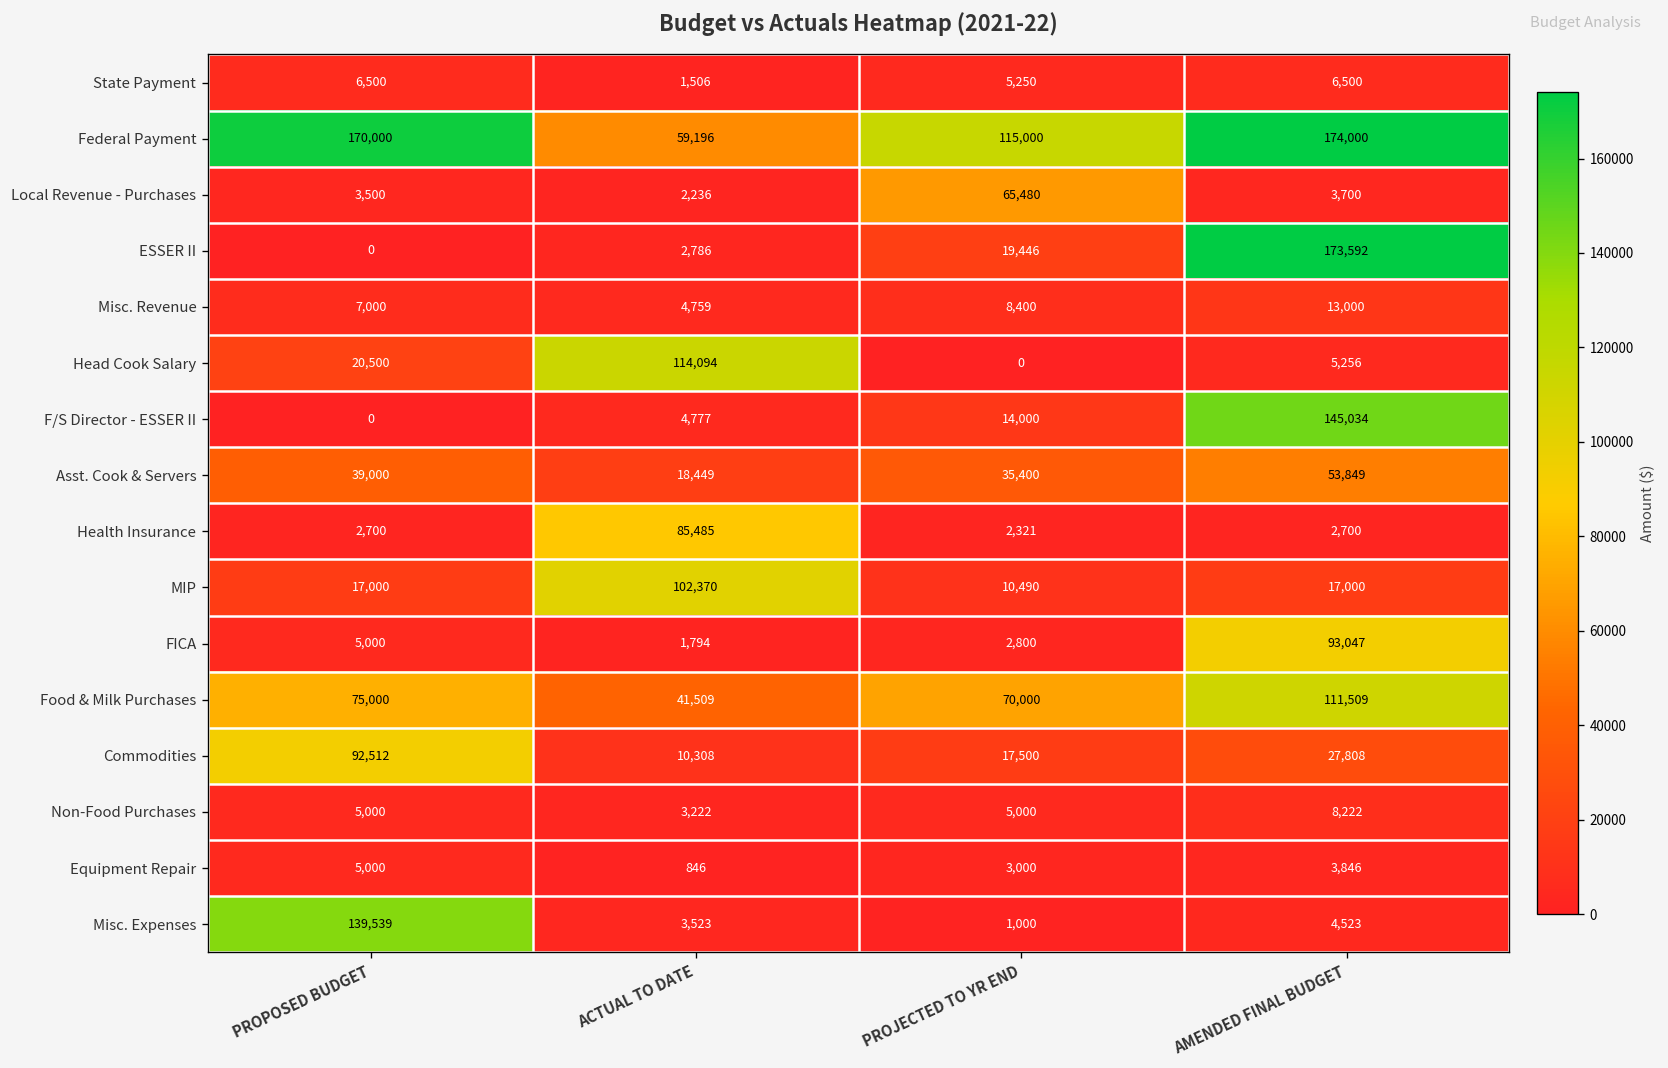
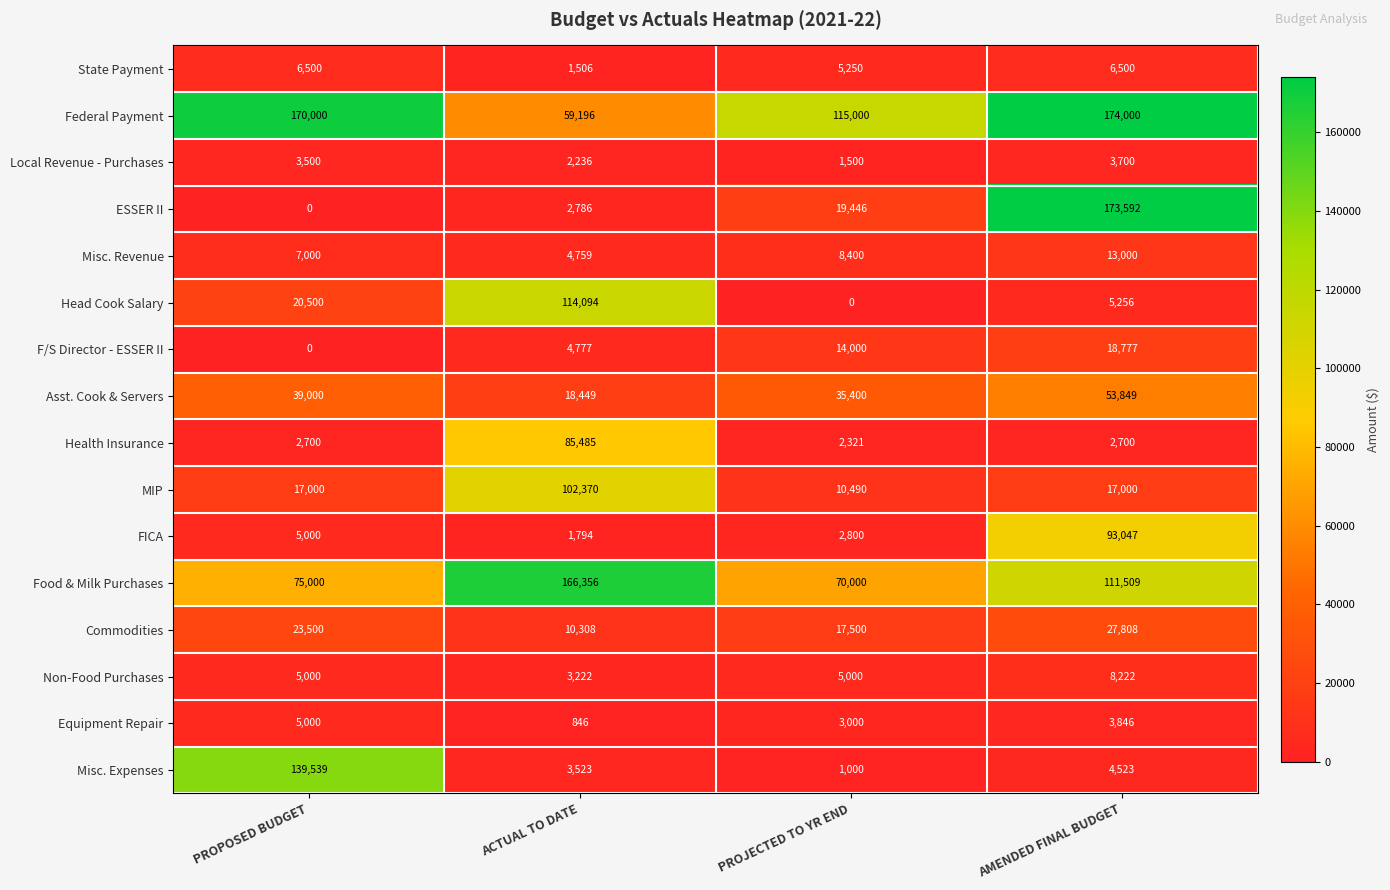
Local Revenue - Purchases, PROJECTED TO YR END: 65,480 -> 1,500
F/S Director - ESSER II, AMENDED FINAL BUDGET: 145,034 -> 18,777
Food & Milk Purchases, ACTUAL TO DATE: 41,509 -> 166,356
Commodities, PROPOSED BUDGET: 92,512 -> 23,500
